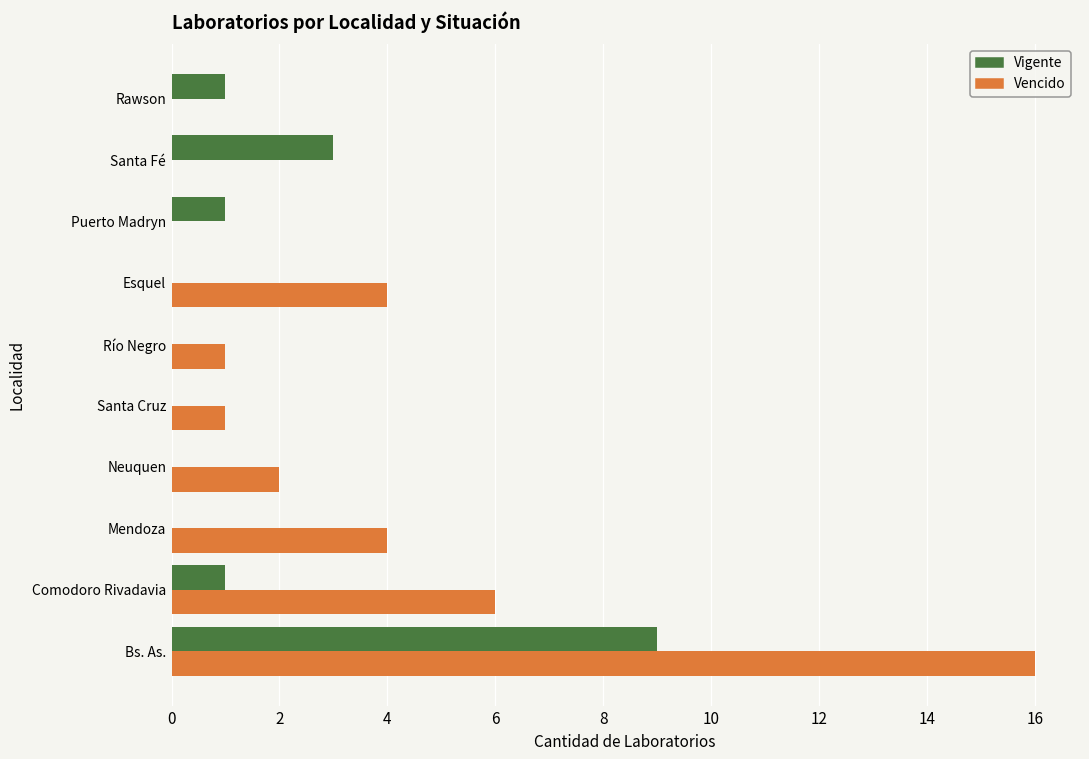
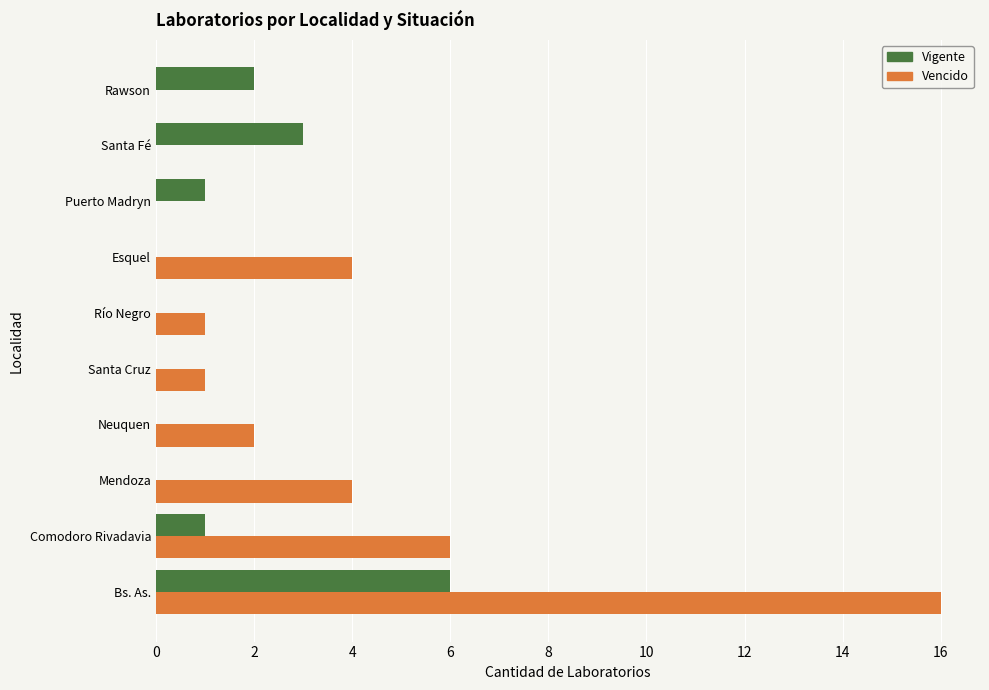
Vigente, Rawson: 1 -> 2
Vigente, Bs. As.: 9 -> 6
